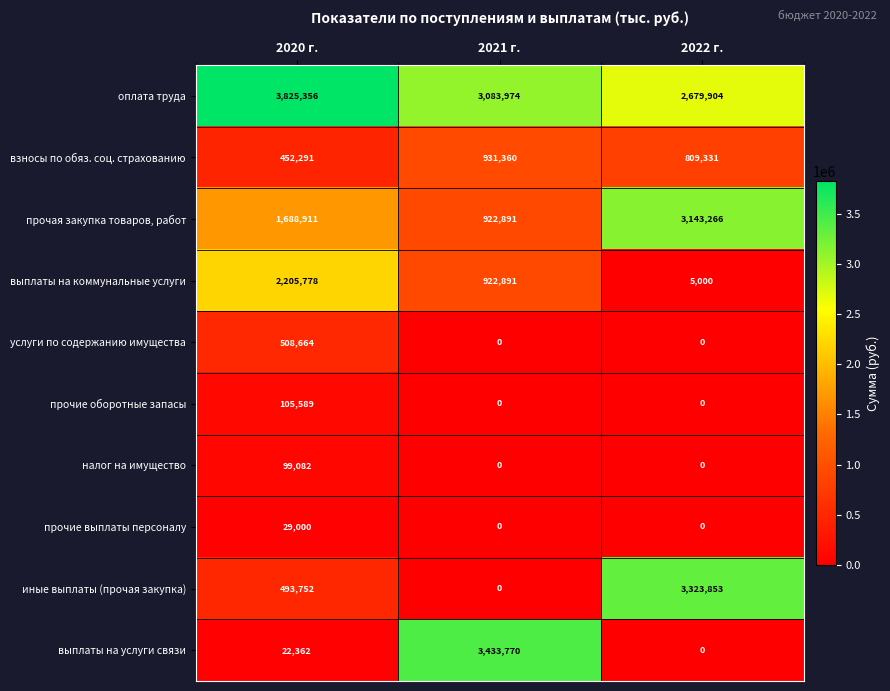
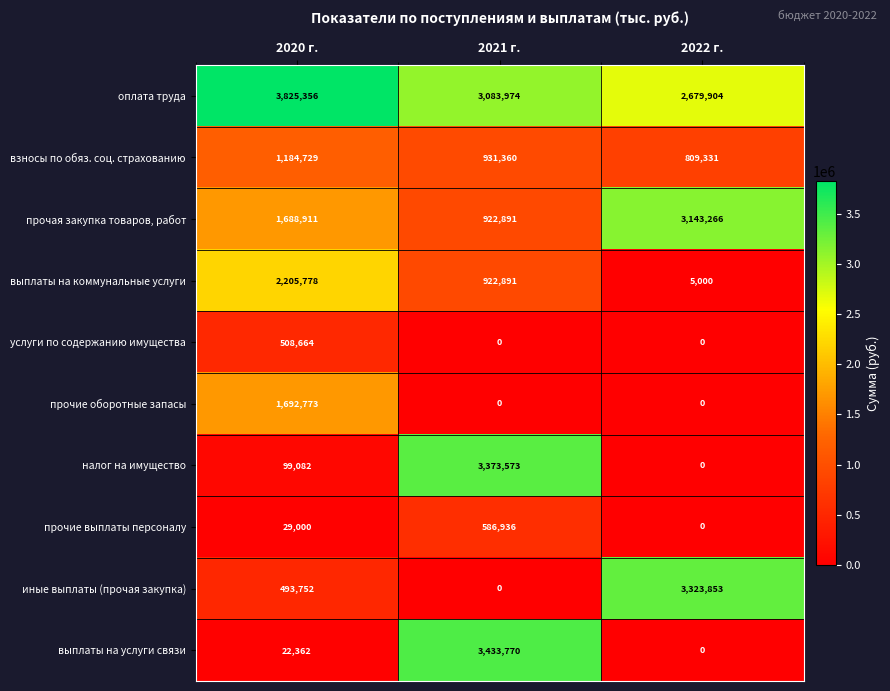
взносы по обяз. соц. страхованию, 2020 г.: 452,291 -> 1,184,729
прочие оборотные запасы, 2020 г.: 105,589 -> 1,692,773
налог на имущество, 2021 г.: 0 -> 3,373,573
прочие выплаты персоналу, 2021 г.: 0 -> 586,936
